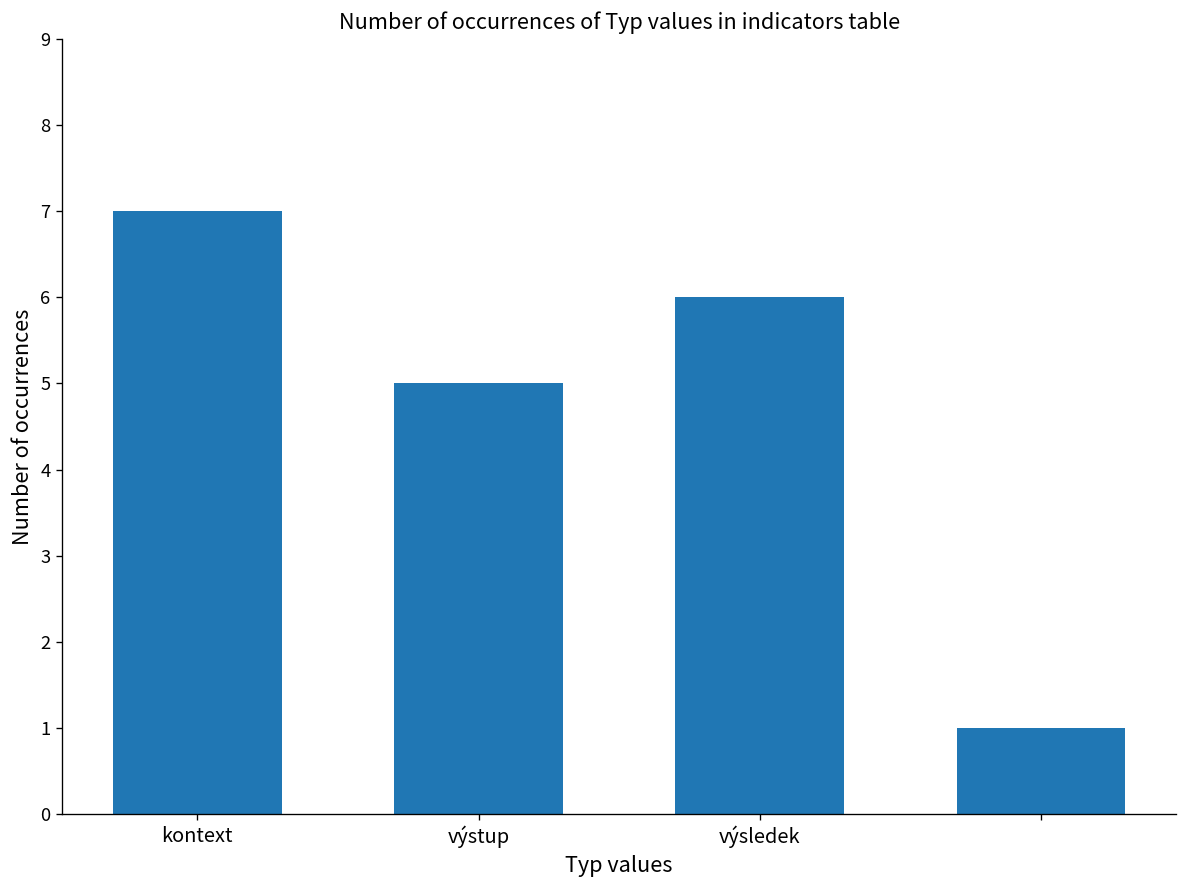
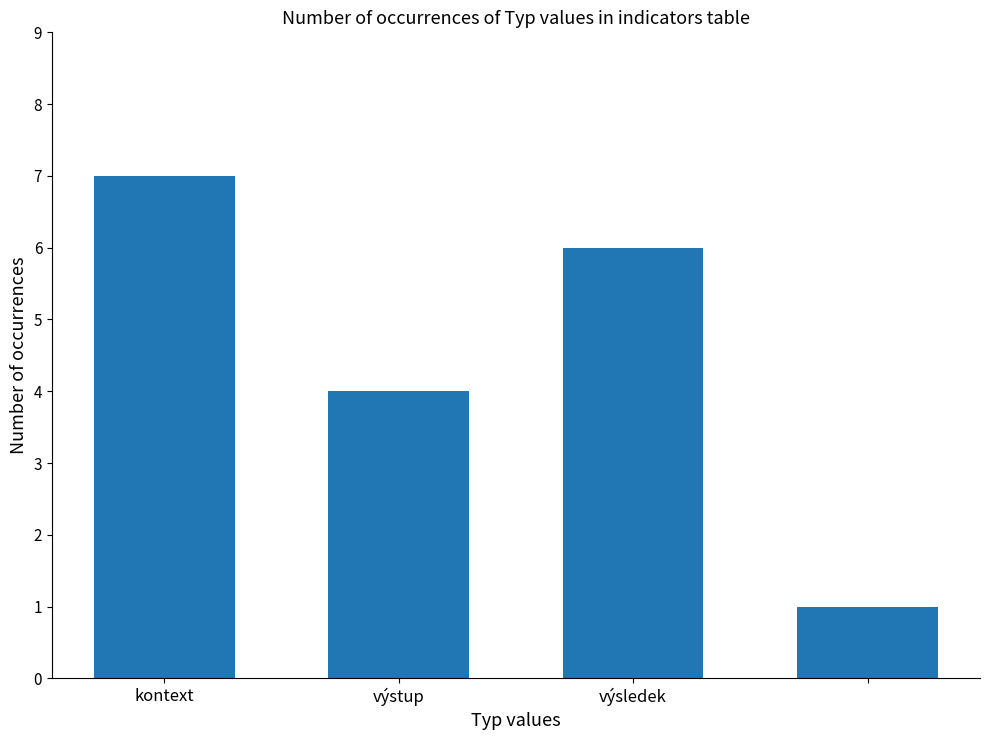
výstup: 5 -> 4
